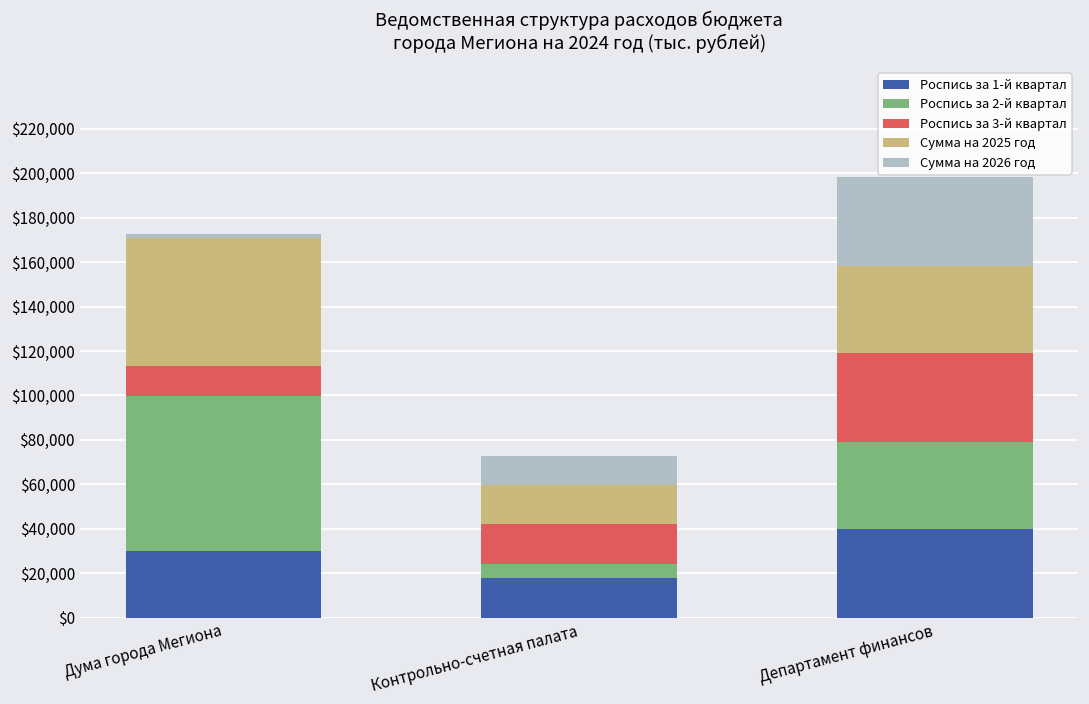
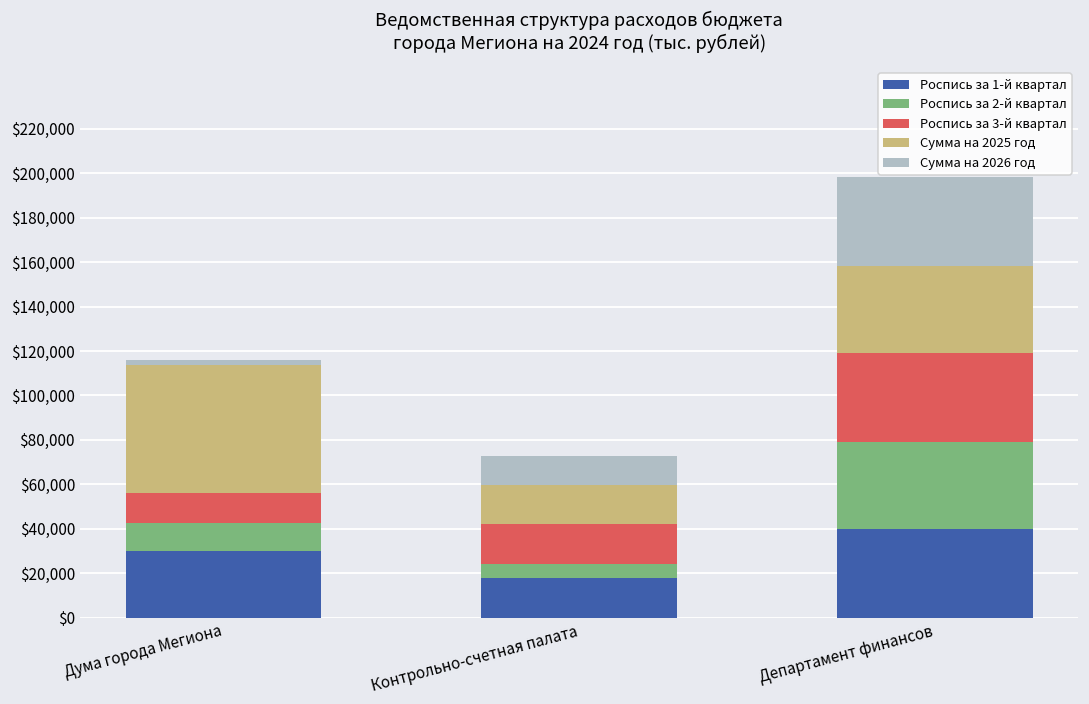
Роспись за 2-й квартал, Дума города Мегиона: $70,000 -> $13,000
